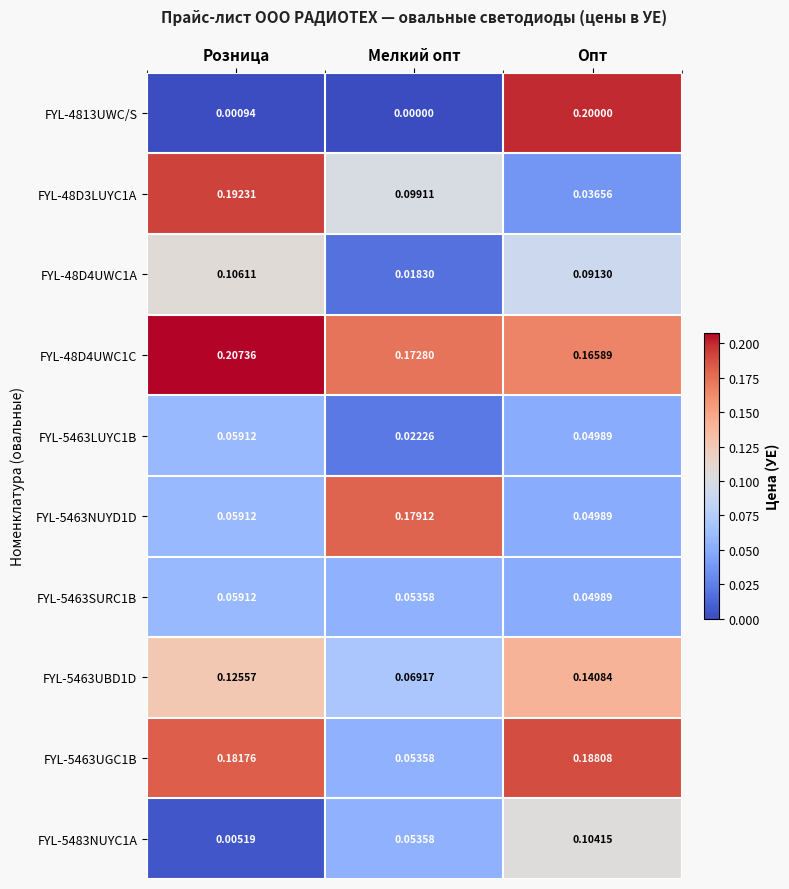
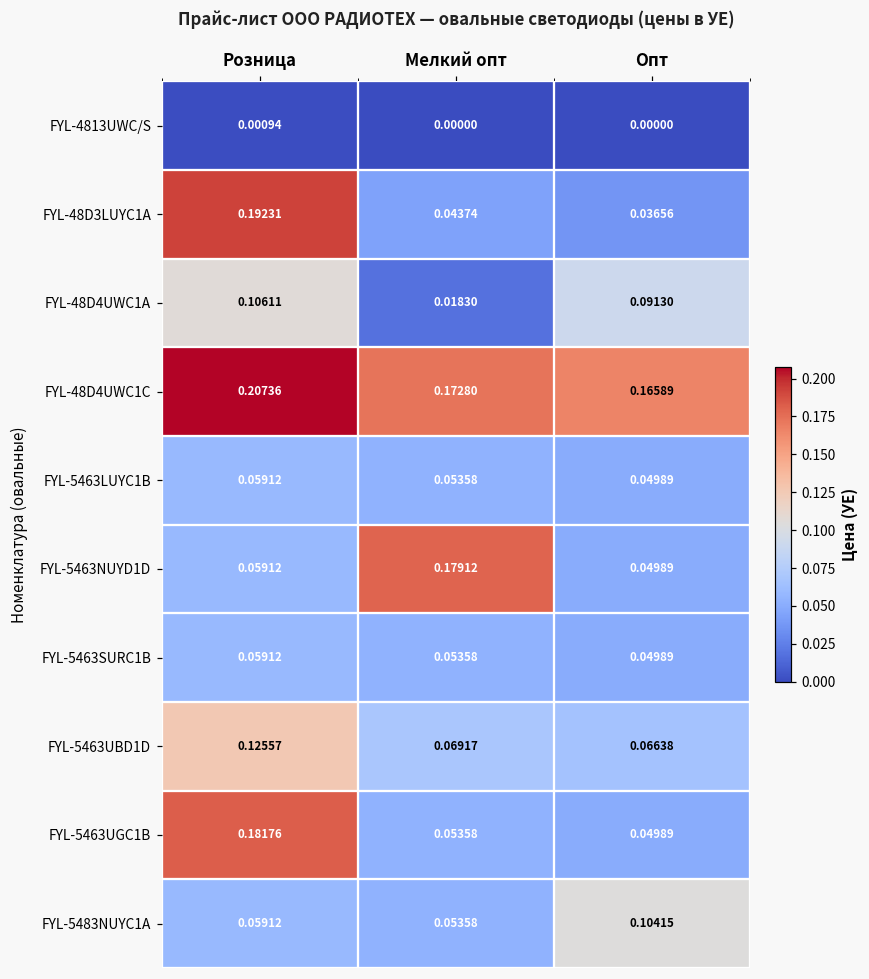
FYL-4813UWC/S, Опт: 0.20000 -> 0.00000
FYL-48D3LUYC1A, Мелкий опт: 0.09911 -> 0.04374
FYL-5463LUYC1B, Мелкий опт: 0.02226 -> 0.05358
FYL-5463UBD1D, Опт: 0.14084 -> 0.06638
FYL-5463UGC1B, Опт: 0.18808 -> 0.04989
FYL-5483NUYC1A, Розница: 0.00519 -> 0.05912
